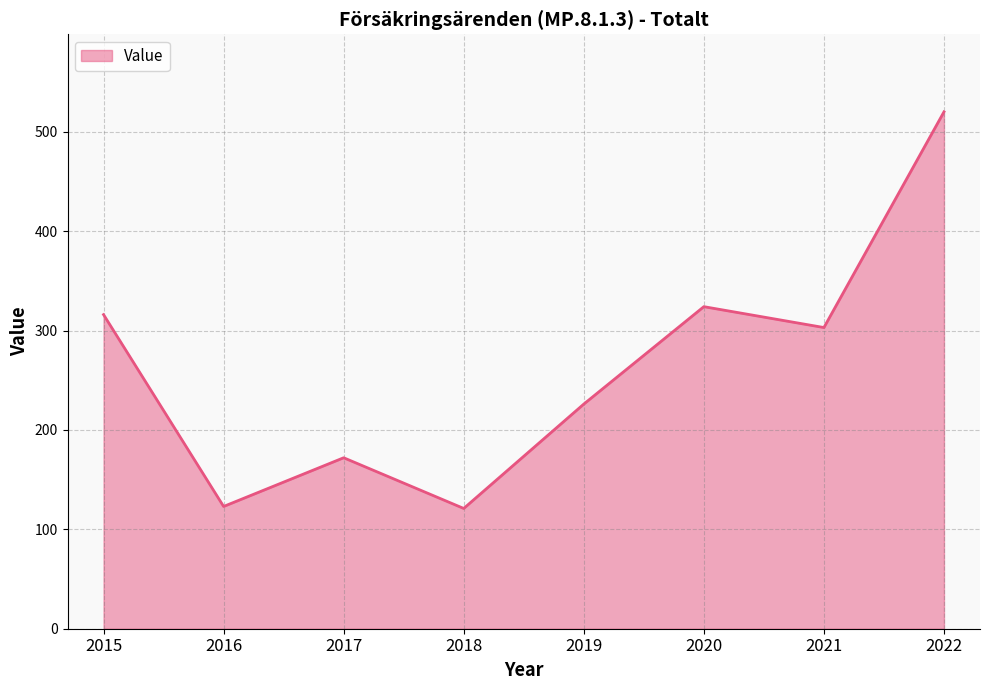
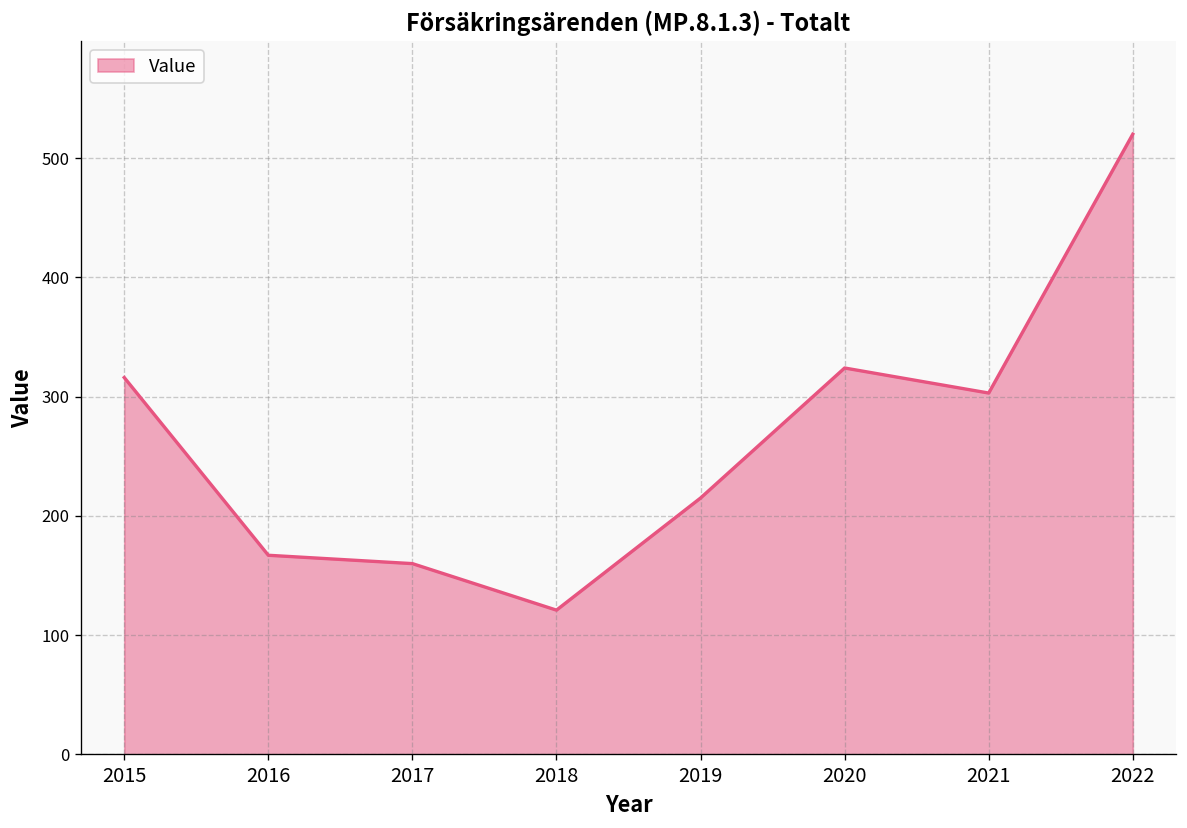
2016: 120 -> 170
2017: 170 -> 160
2019: 230 -> 220
